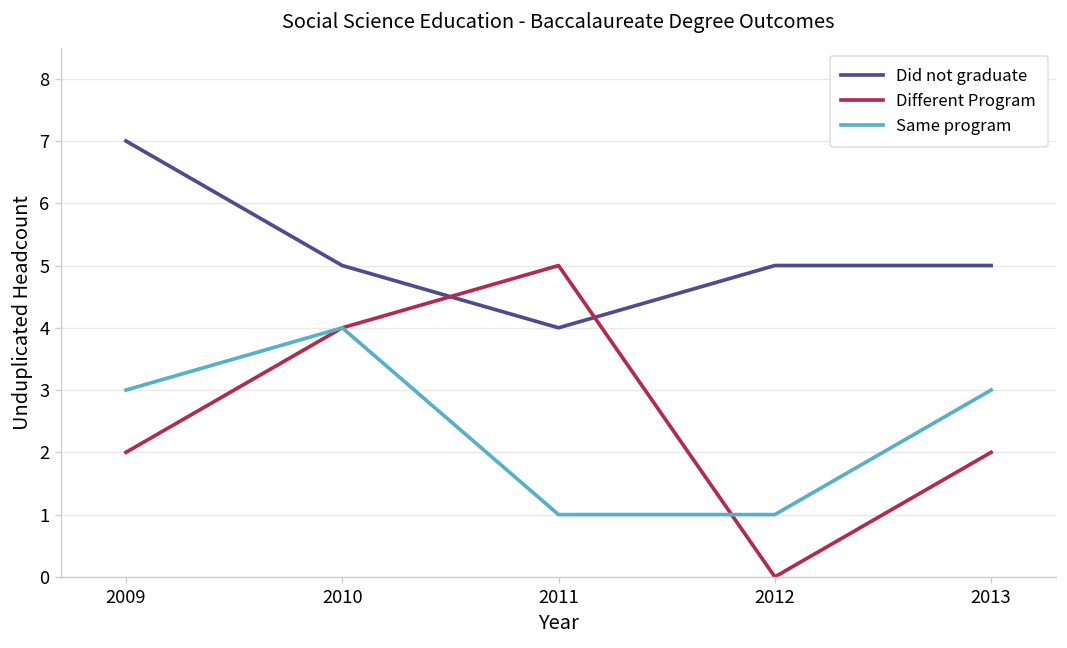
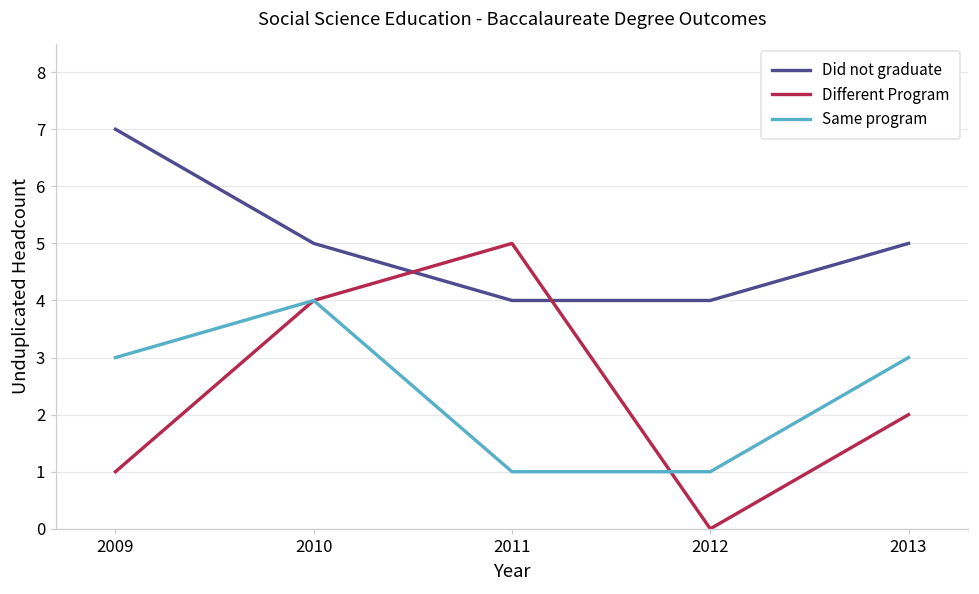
Different Program, 2009: 2 -> 1
Did not graduate, 2012: 5 -> 4
